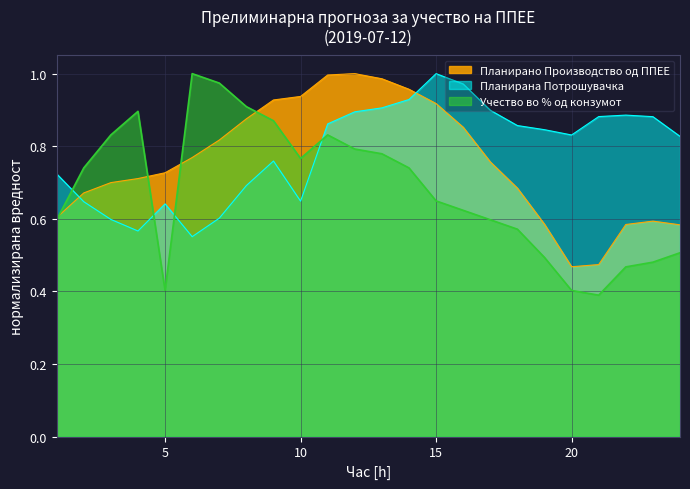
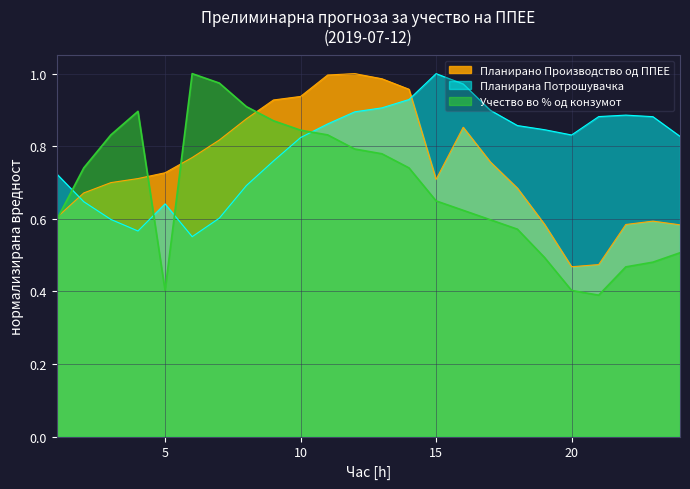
Планирана Потрошувачка, 10: 0.65 -> 0.82
Учество во % од конзумот, 10: 0.77 -> 0.84
Планирано Производство од ППЕЕ, 15: 0.92 -> 0.71
